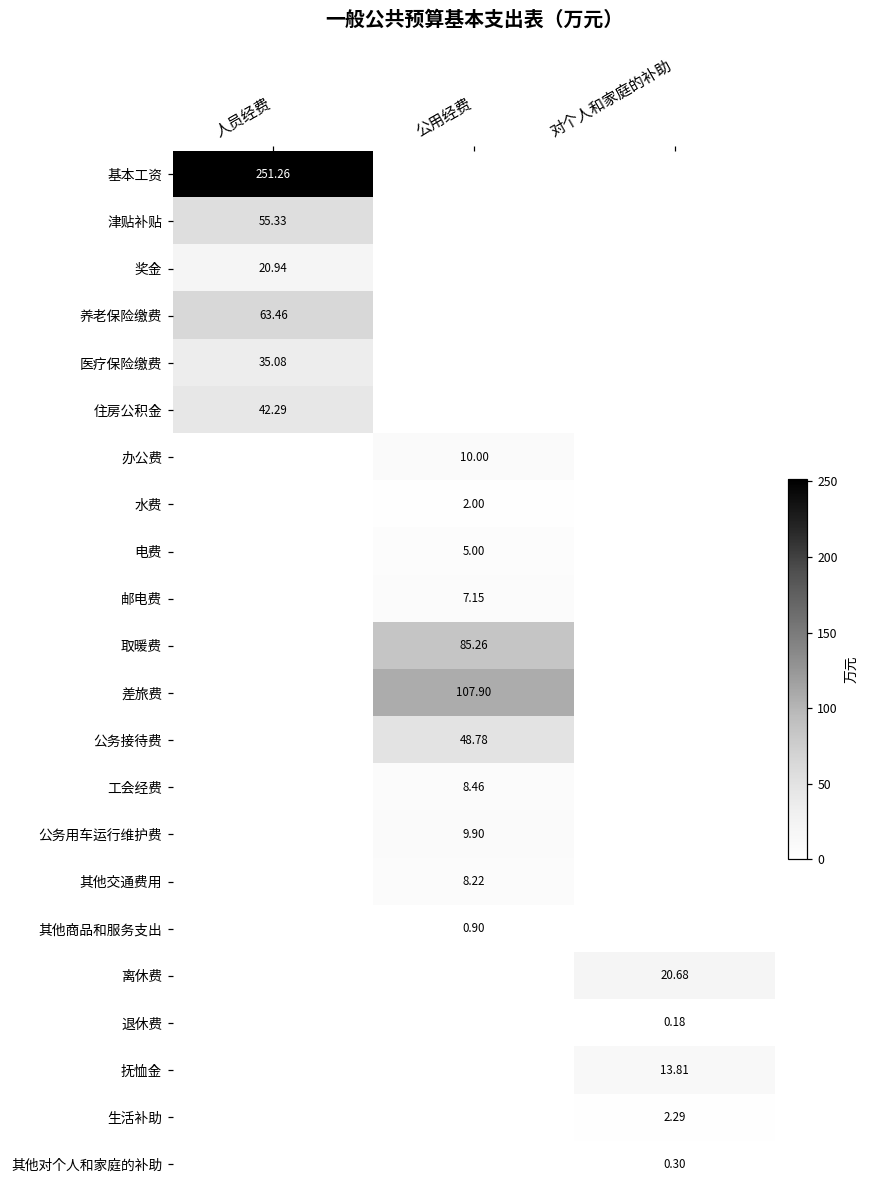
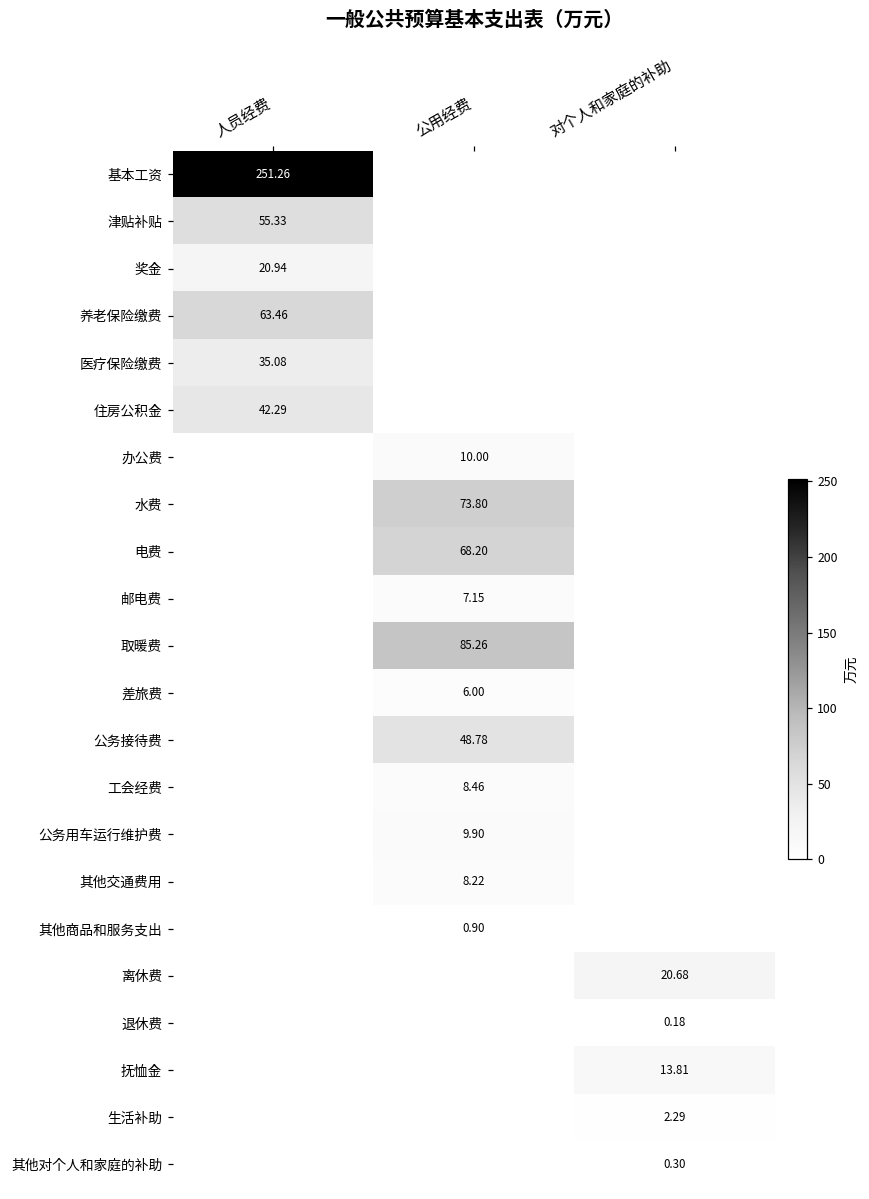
水费, 公用经费: 2.00 -> 73.80
电费, 公用经费: 5.00 -> 68.20
差旅费, 公用经费: 107.90 -> 6.00
